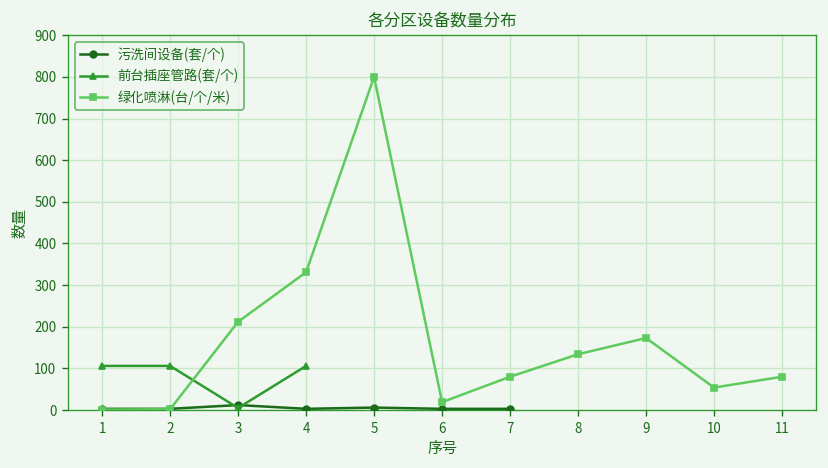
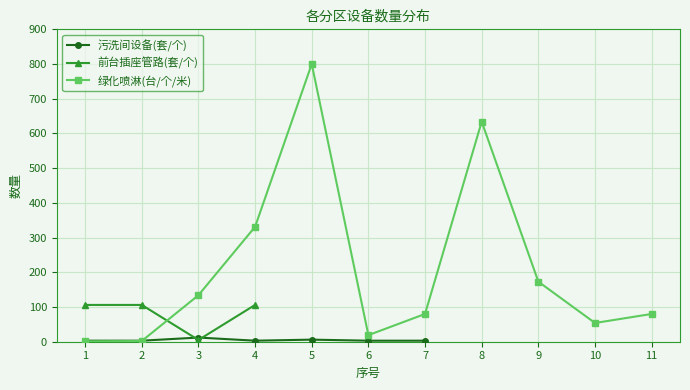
绿化喷淋(台/个/米), 3: 210 -> 130
绿化喷淋(台/个/米), 8: 130 -> 630
